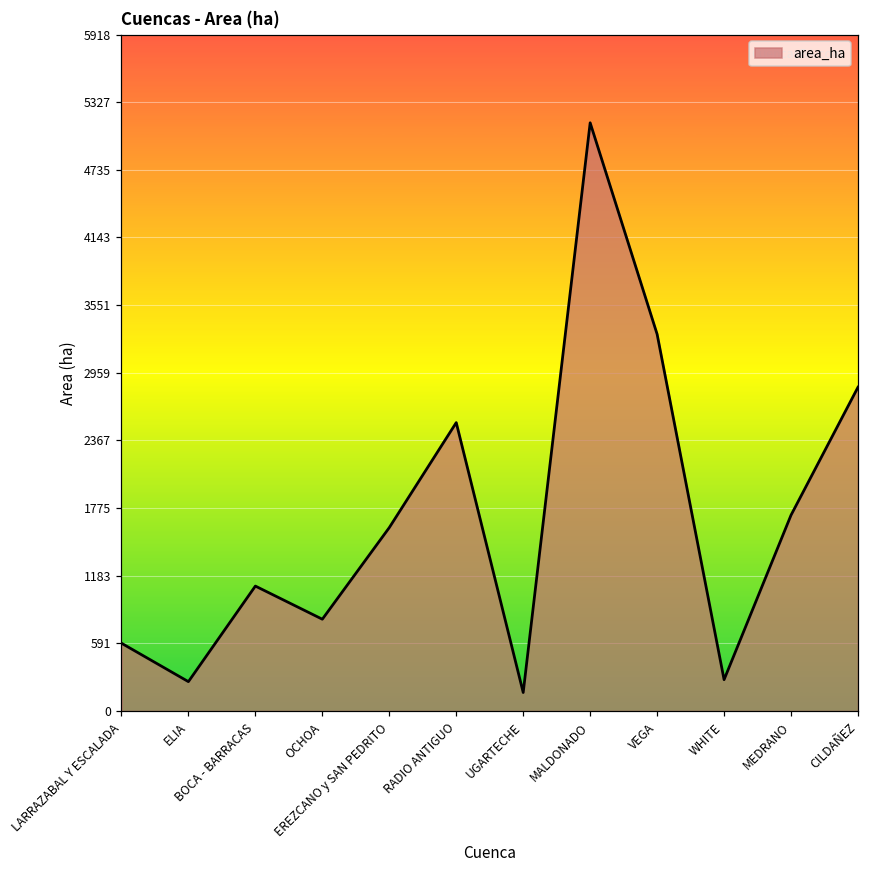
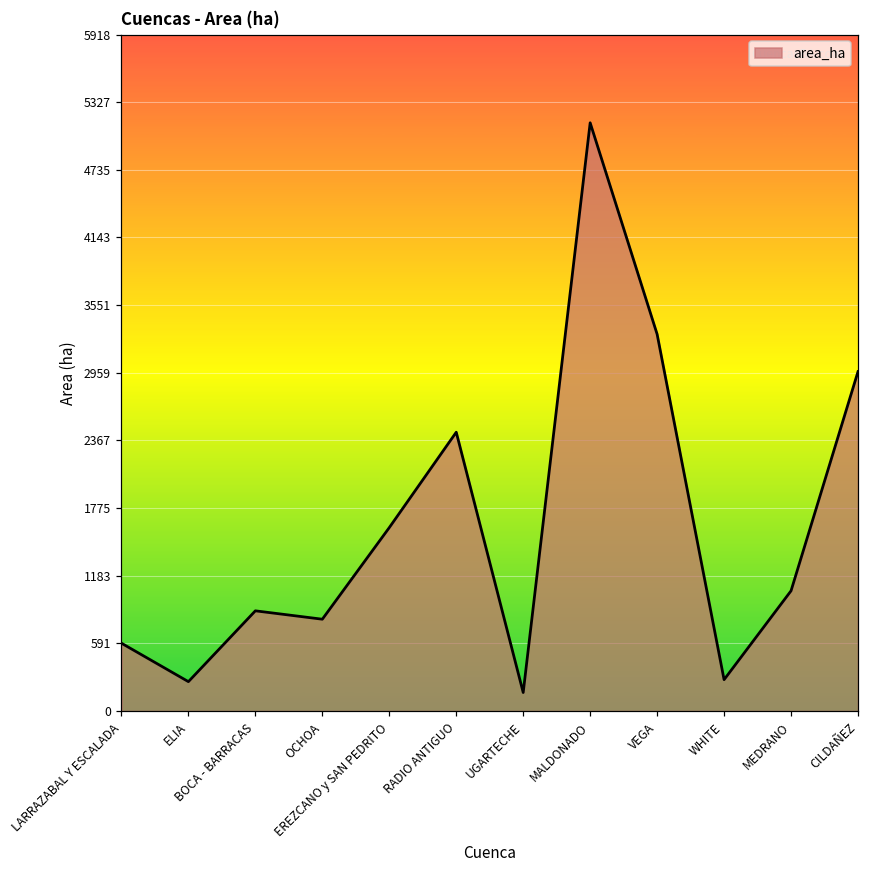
BOCA - BARRACAS: 1090 -> 880
RADIO ANTIGUO: 2520 -> 2440
MEDRANO: 1710 -> 1050
CILDAÑEZ: 2830 -> 2970
